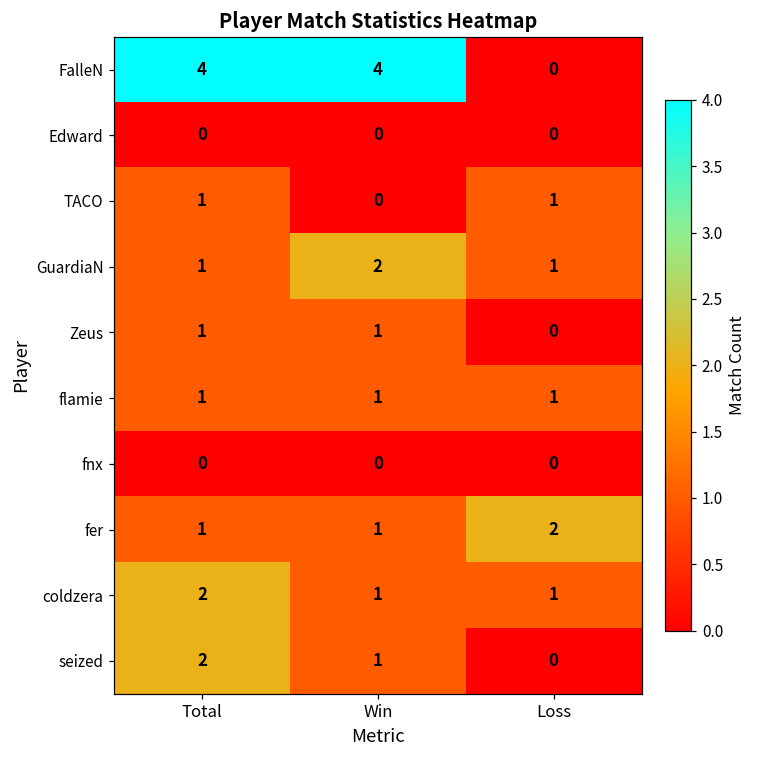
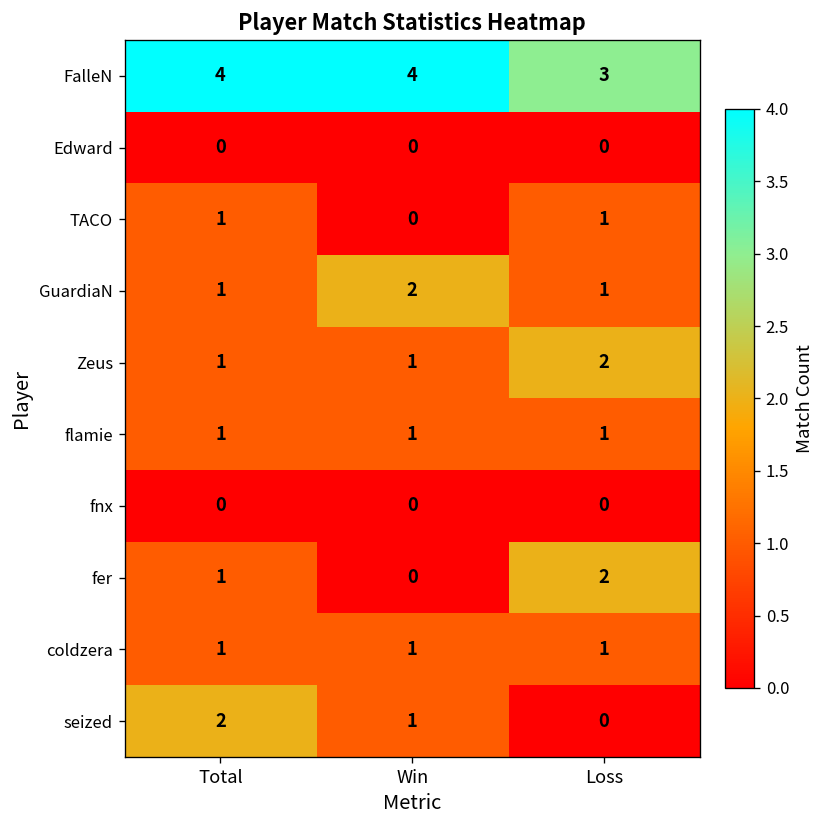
FalleN, Loss: 0 -> 3
Zeus, Loss: 0 -> 2
fer, Win: 1 -> 0
coldzera, Total: 2 -> 1
